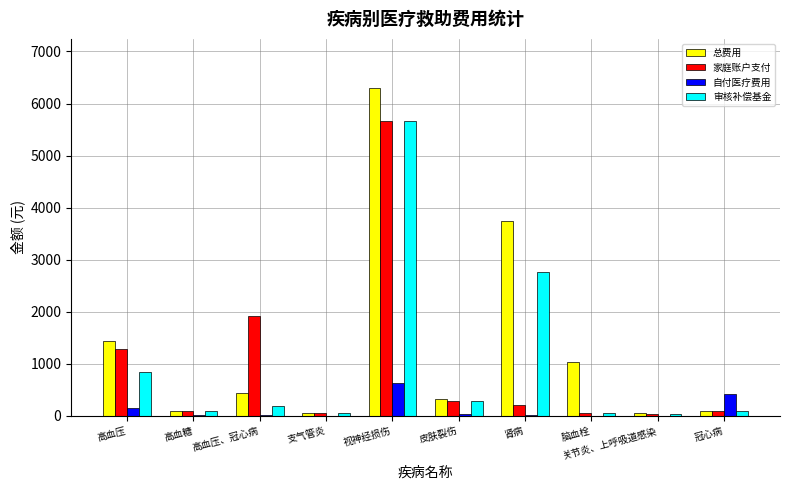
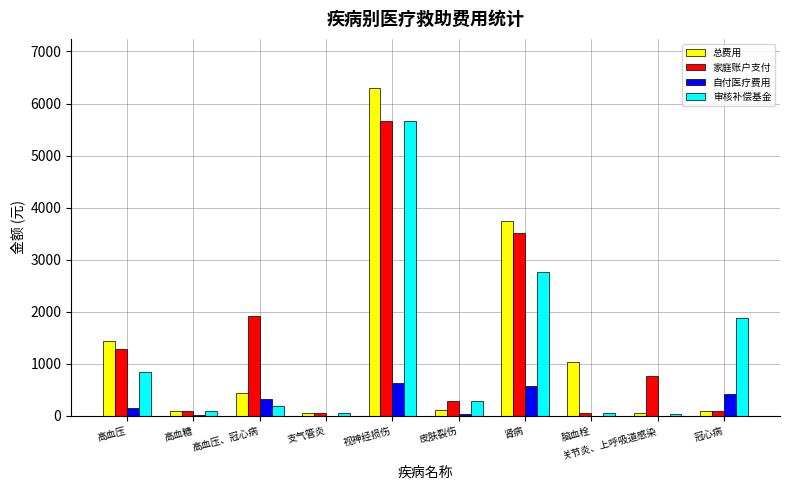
自付医疗费用, 高血压、冠心病: 0 -> 300
总费用, 皮肤裂伤: 300 -> 100
家庭账户支付, 肾病: 200 -> 3500
自付医疗费用, 肾病: 0 -> 600
家庭账户支付, 关节炎、上呼吸道感染: 0 -> 800
审核补偿基金, 冠心病: 100 -> 1900
